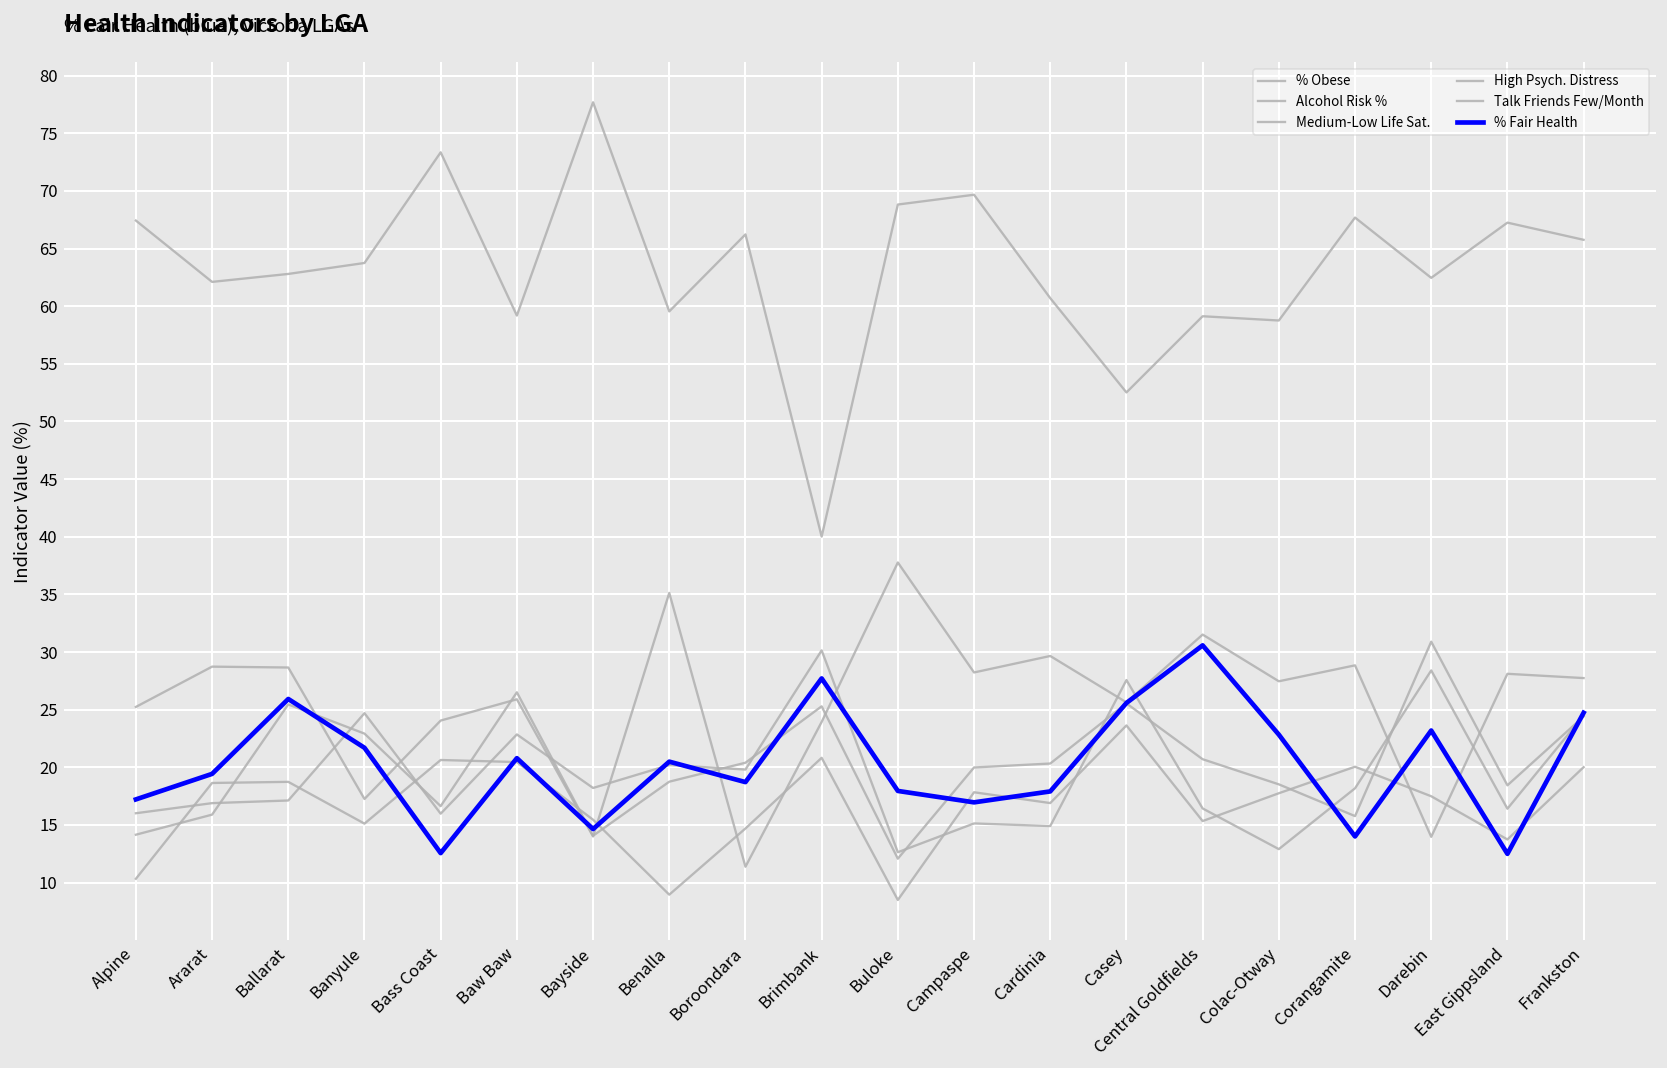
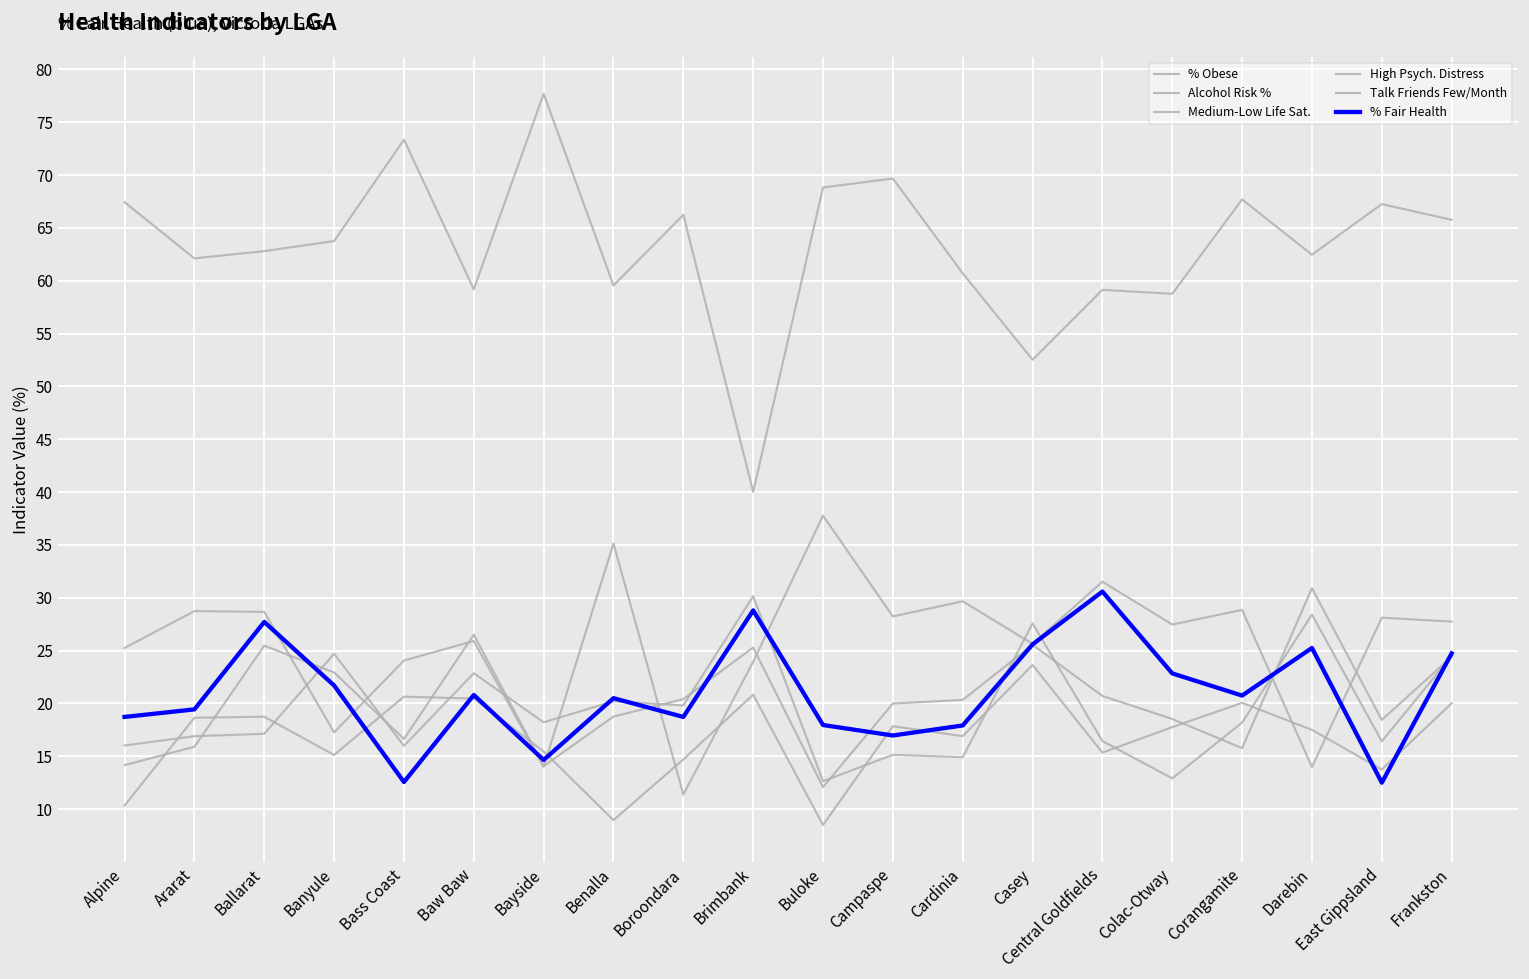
% Fair Health, Alpine: 17 -> 19
% Fair Health, Ballarat: 26 -> 28
% Fair Health, Brimbank: 28 -> 29
% Fair Health, Corangamite: 14 -> 21
% Fair Health, Darebin: 23 -> 25
